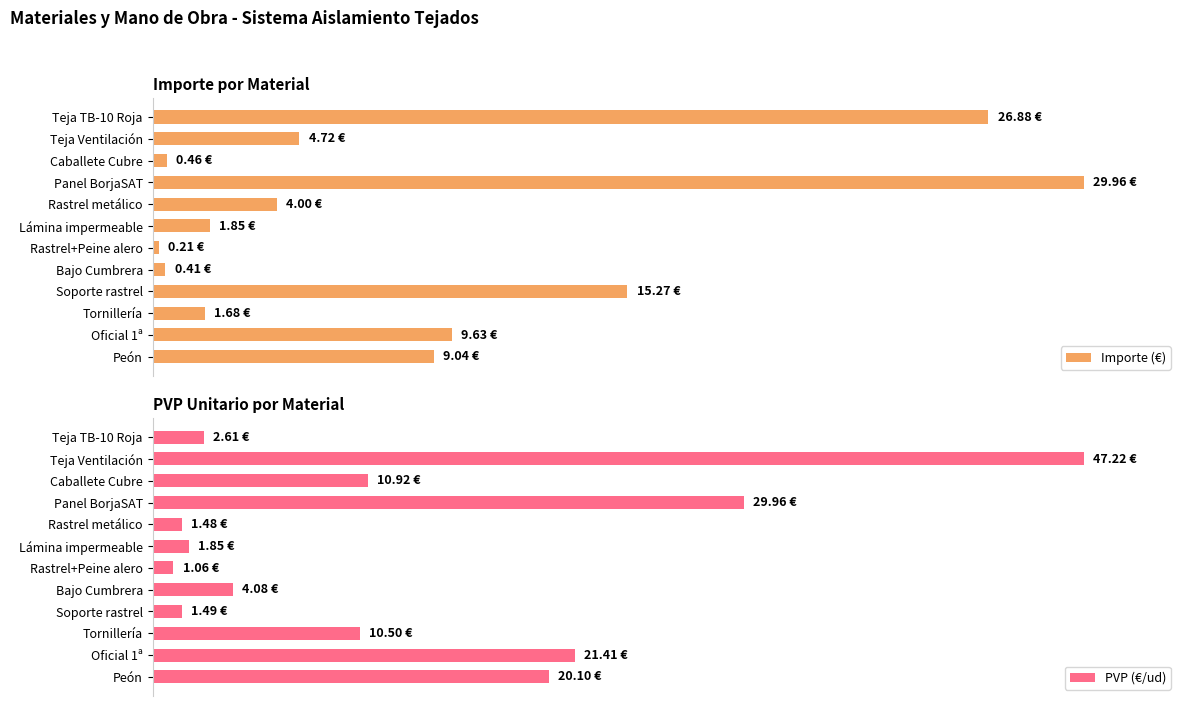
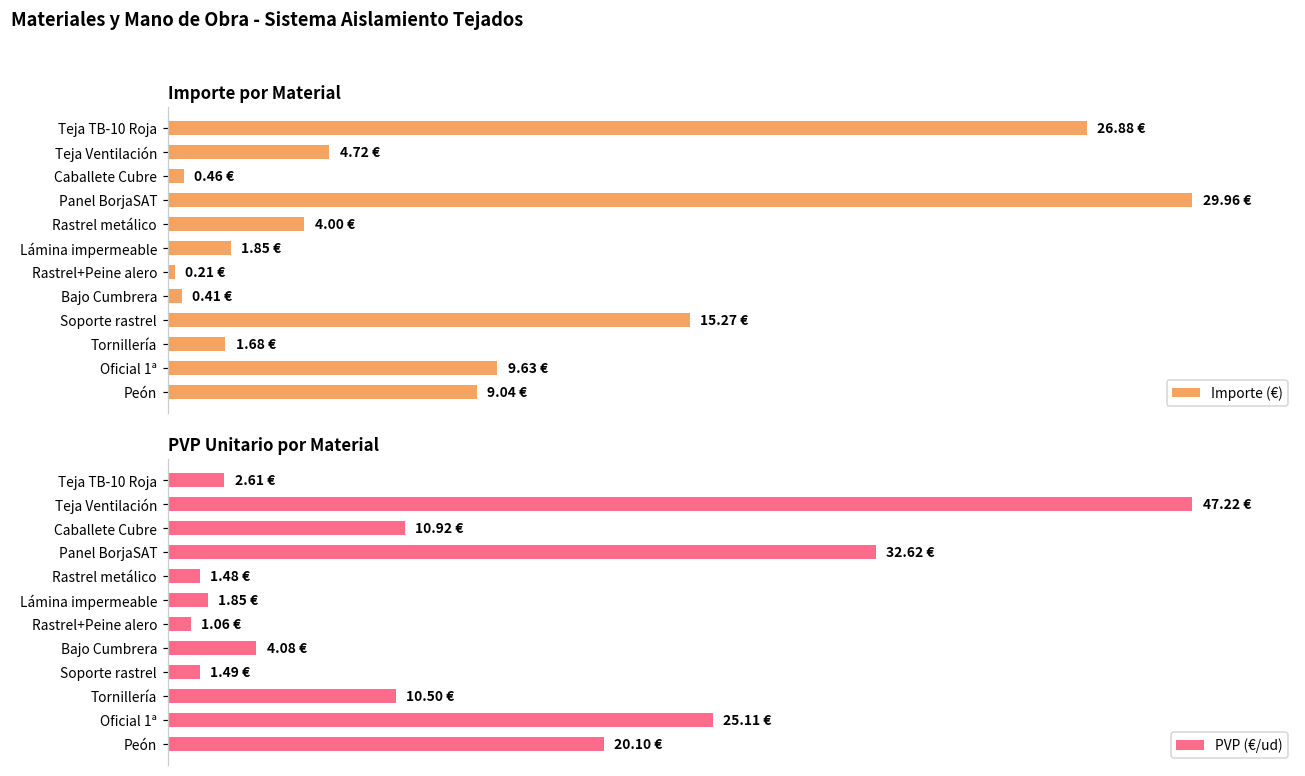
PVP Unitario por Material, Panel BorjaSAT: 29.96 -> 32.62
PVP Unitario por Material, Oficial 1ª: 21.41 -> 25.11
